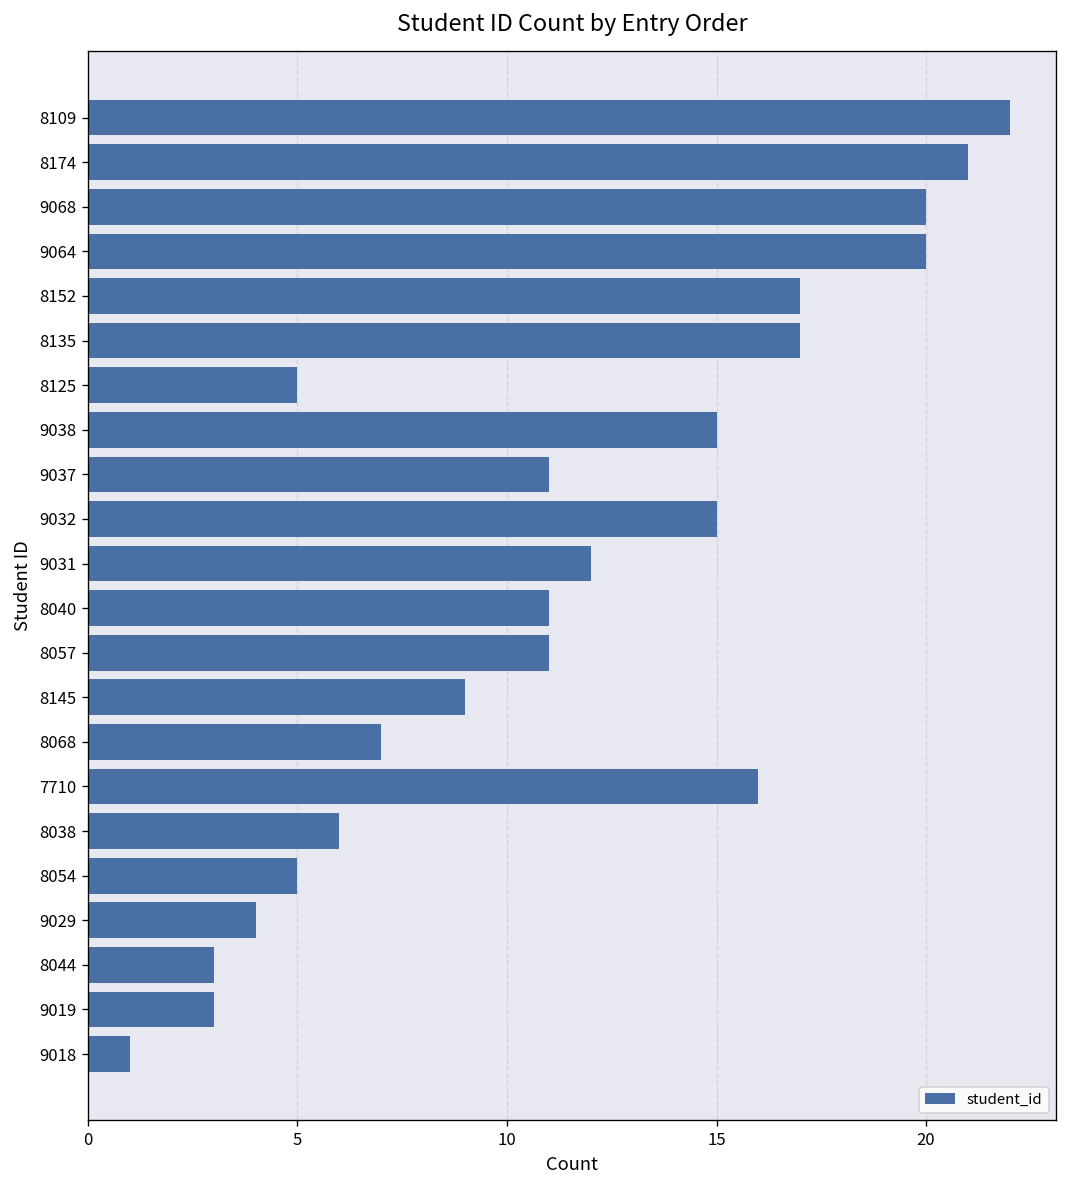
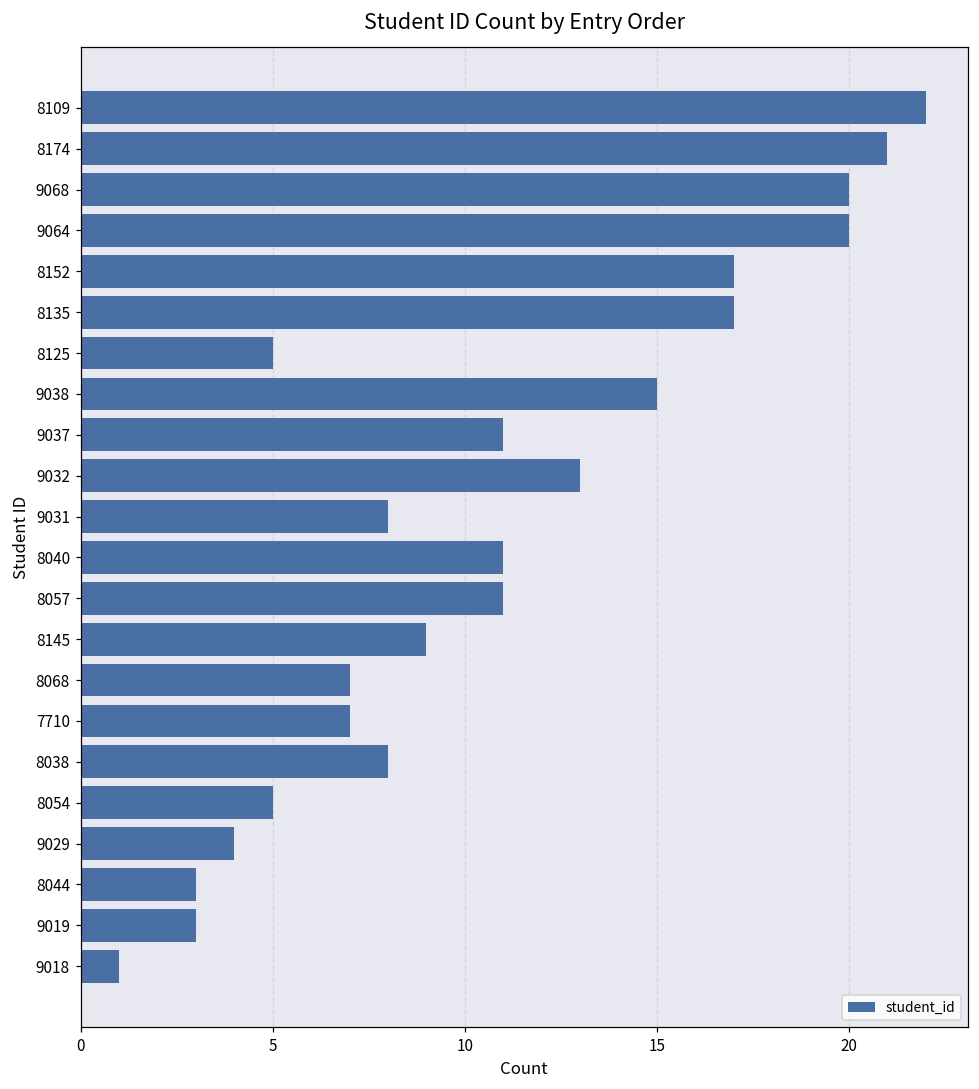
9032: 15 -> 13
9031: 12 -> 8
7710: 16 -> 7
8038: 6 -> 8
